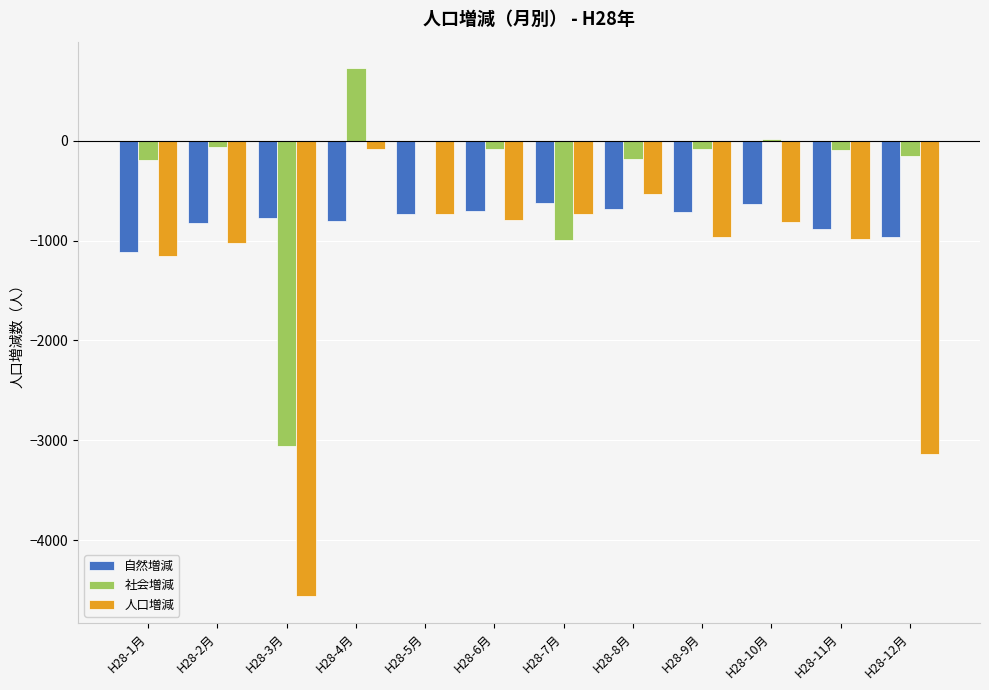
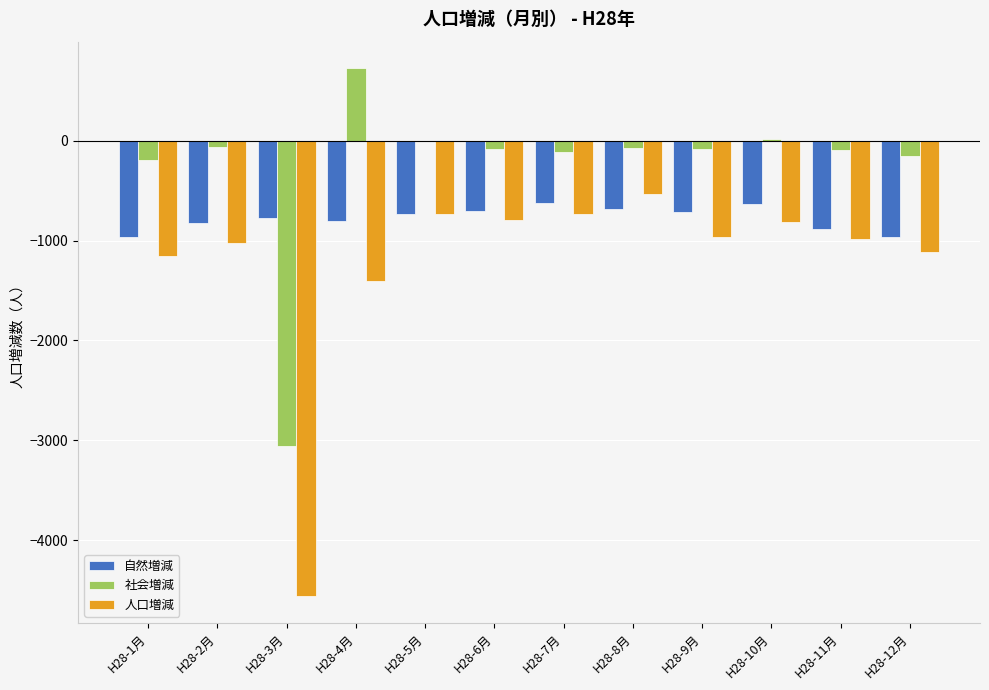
自然増減, H28-1月: -1100 -> -1000
人口増減, H28-4月: -100 -> -1400
社会増減, H28-7月: -1000 -> -100
社会増減, H28-8月: -200 -> -100
人口増減, H28-12月: -3100 -> -1100
